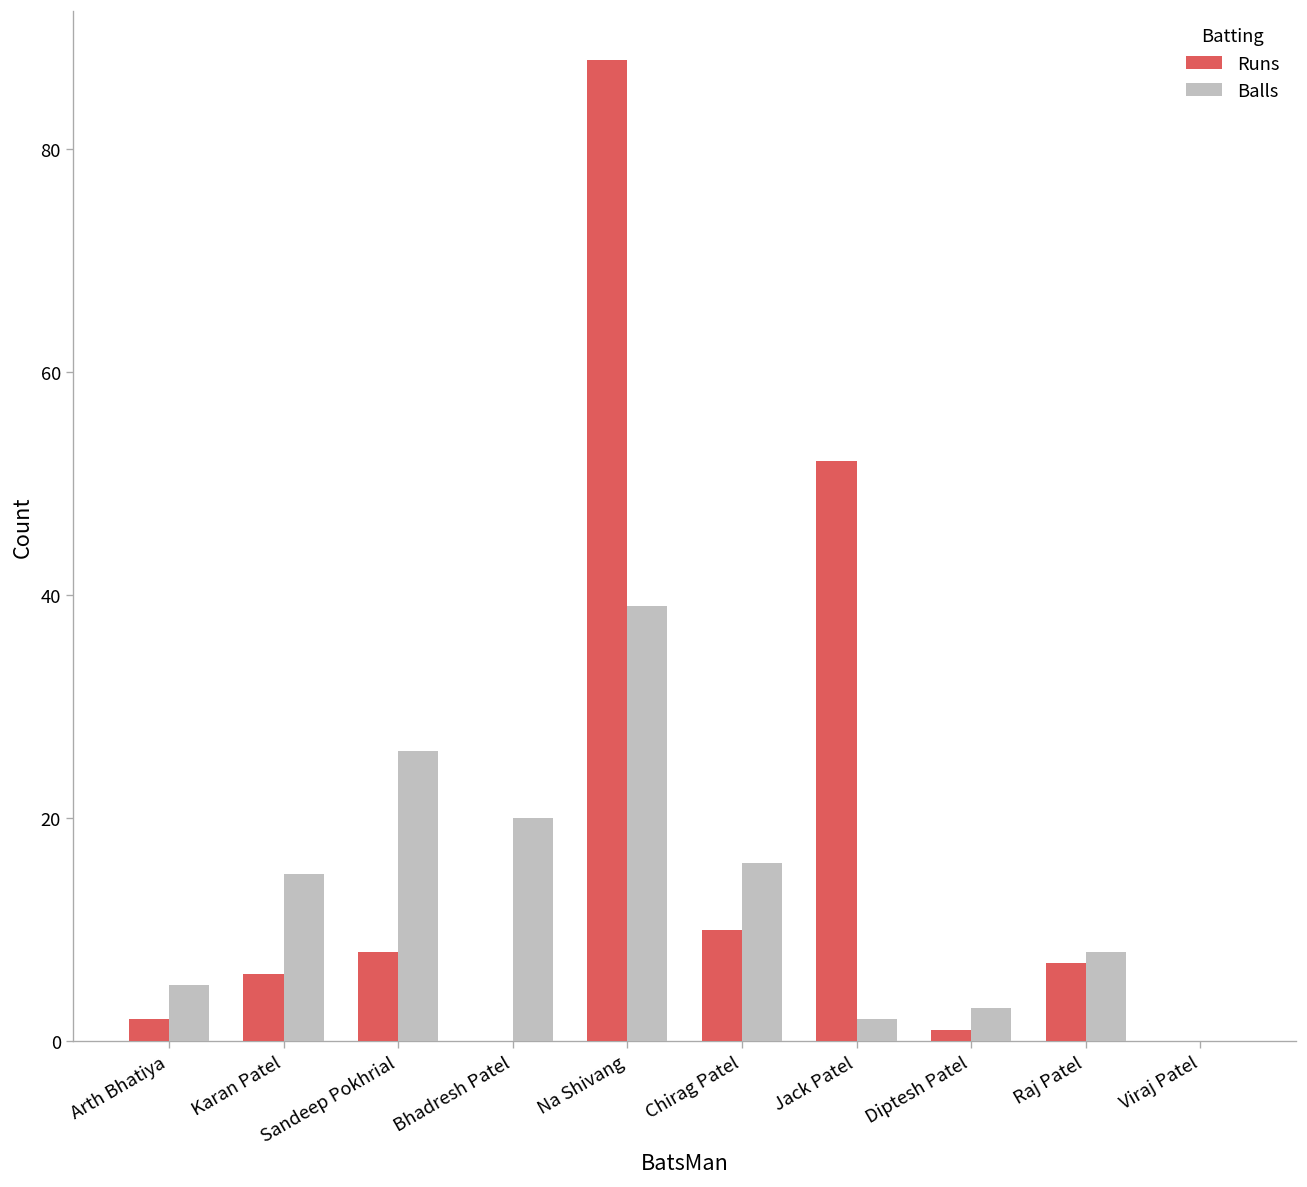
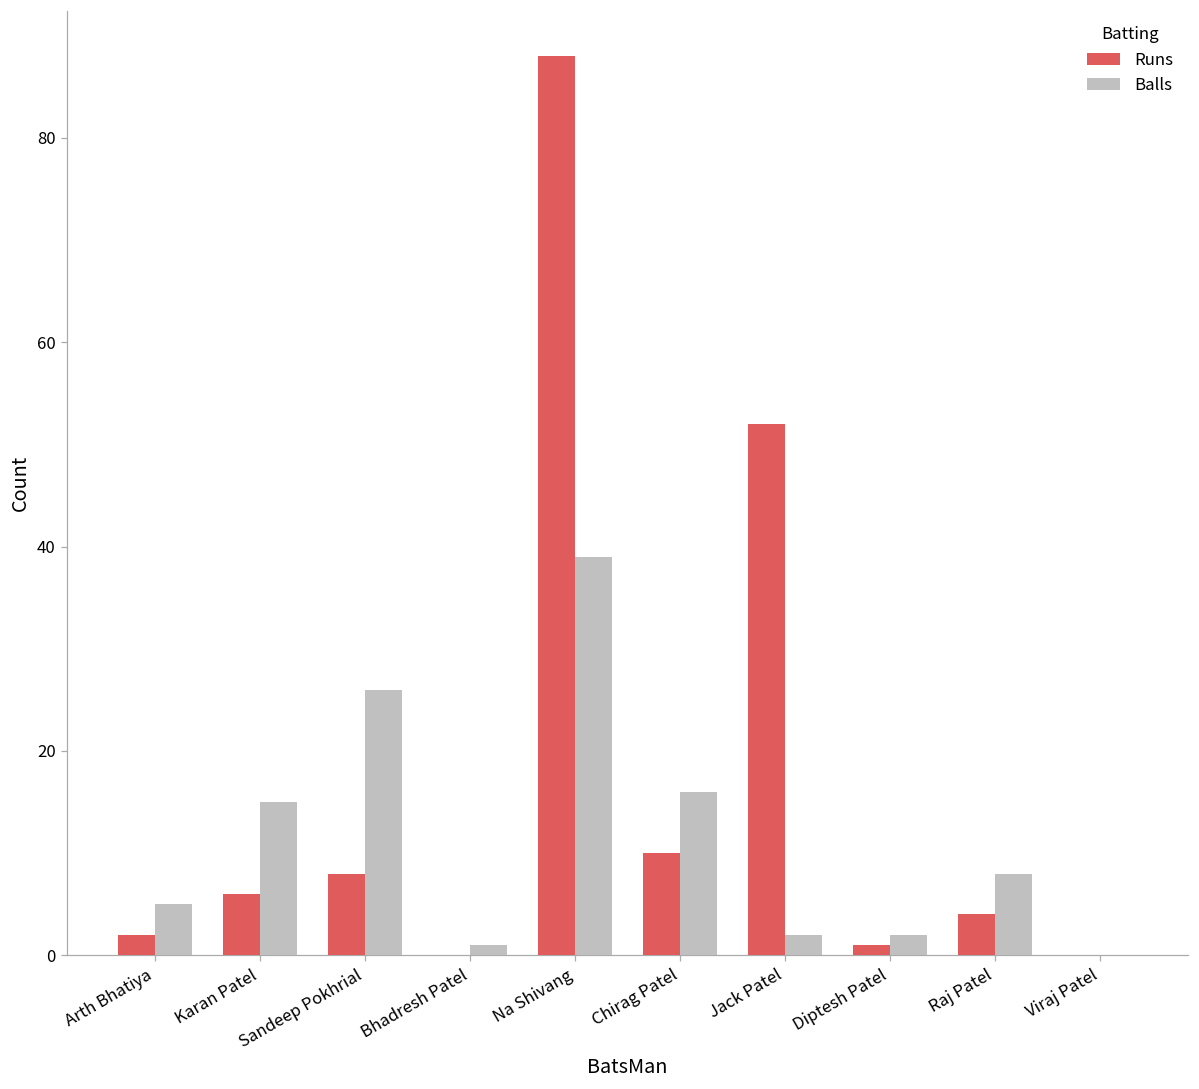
Balls, Bhadresh Patel: 20 -> 1
Balls, Diptesh Patel: 3 -> 2
Runs, Raj Patel: 7 -> 4
